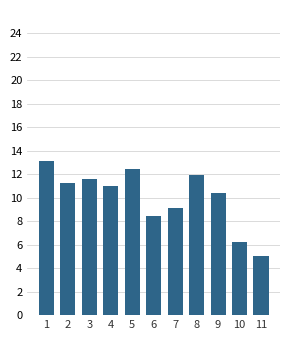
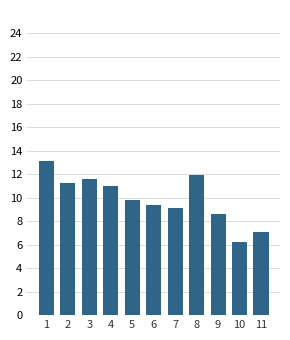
5: 12.5 -> 9.8
6: 8.5 -> 9.4
9: 10.4 -> 8.6
11: 5.1 -> 7.1
